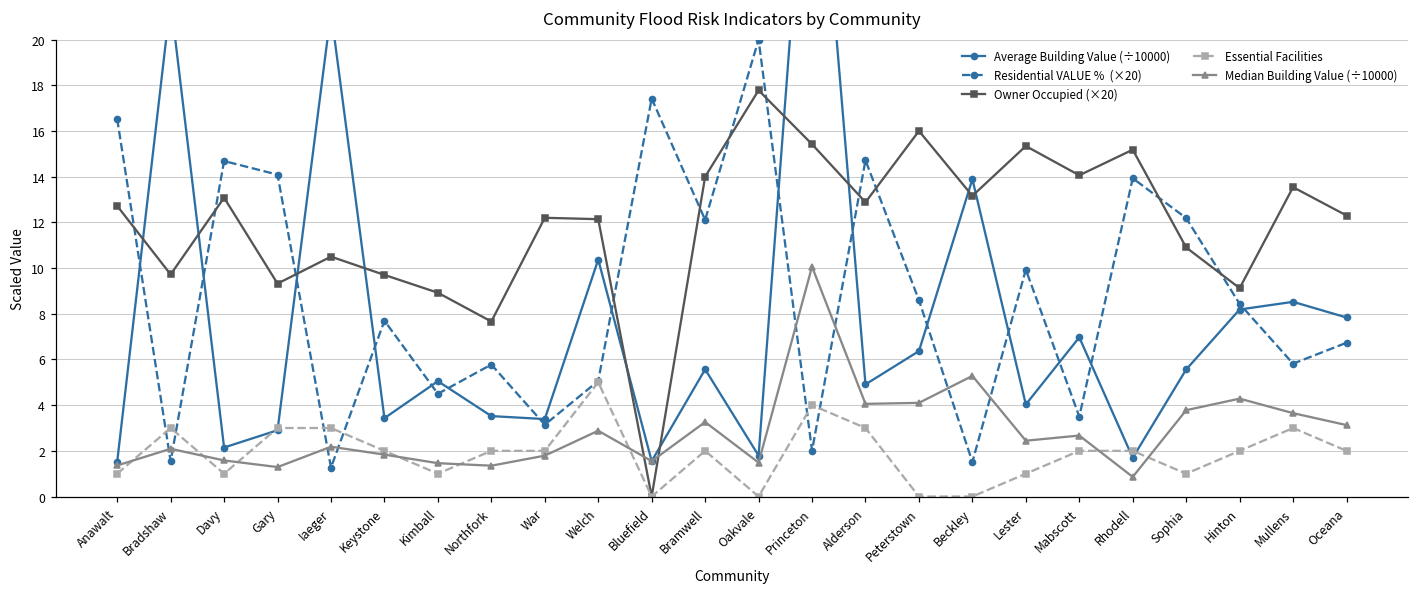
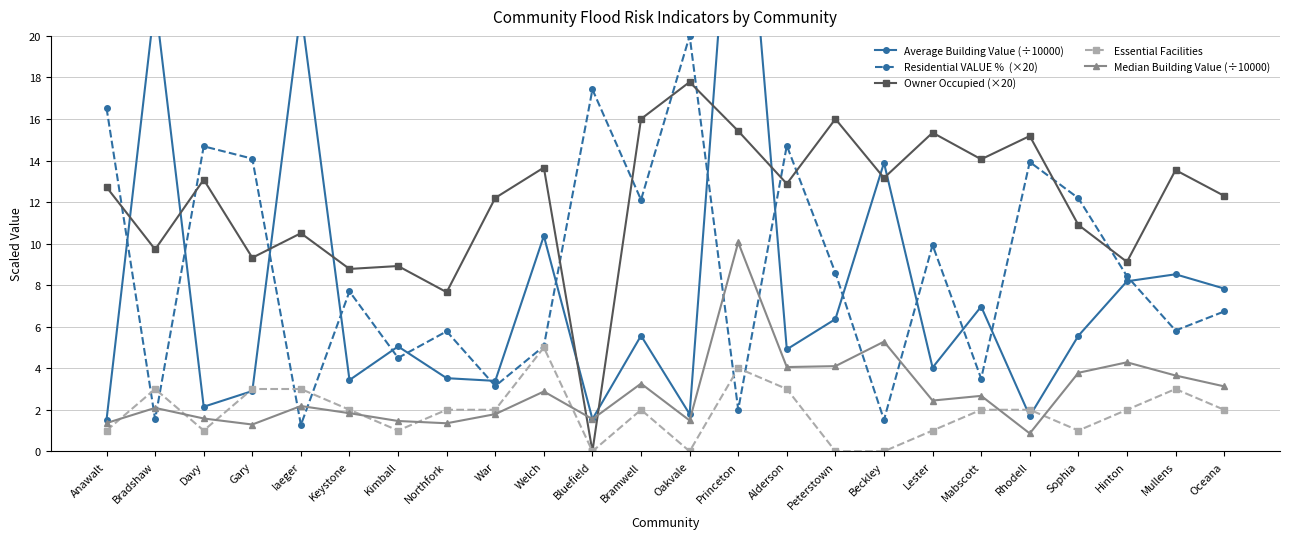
Owner Occupied (×20), Keystone: 9.7 -> 8.8
Owner Occupied (×20), Welch: 12.1 -> 13.7
Owner Occupied (×20), Bramwell: 14.0 -> 16.0
